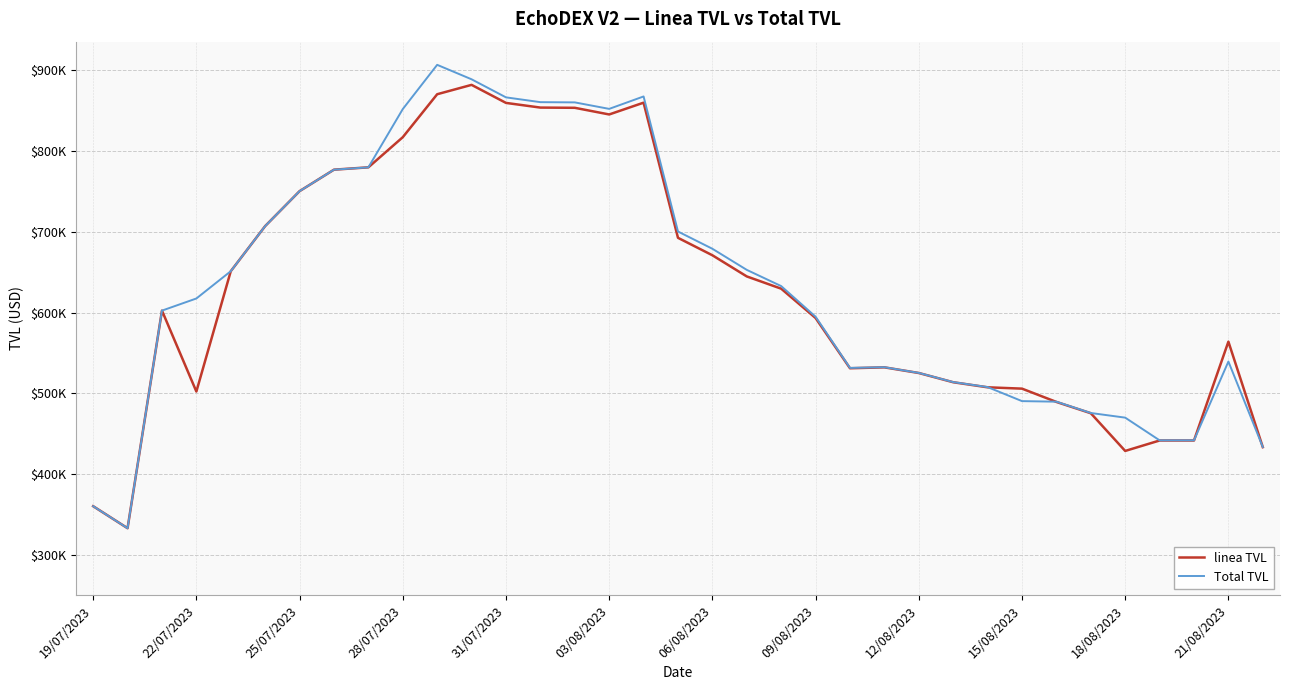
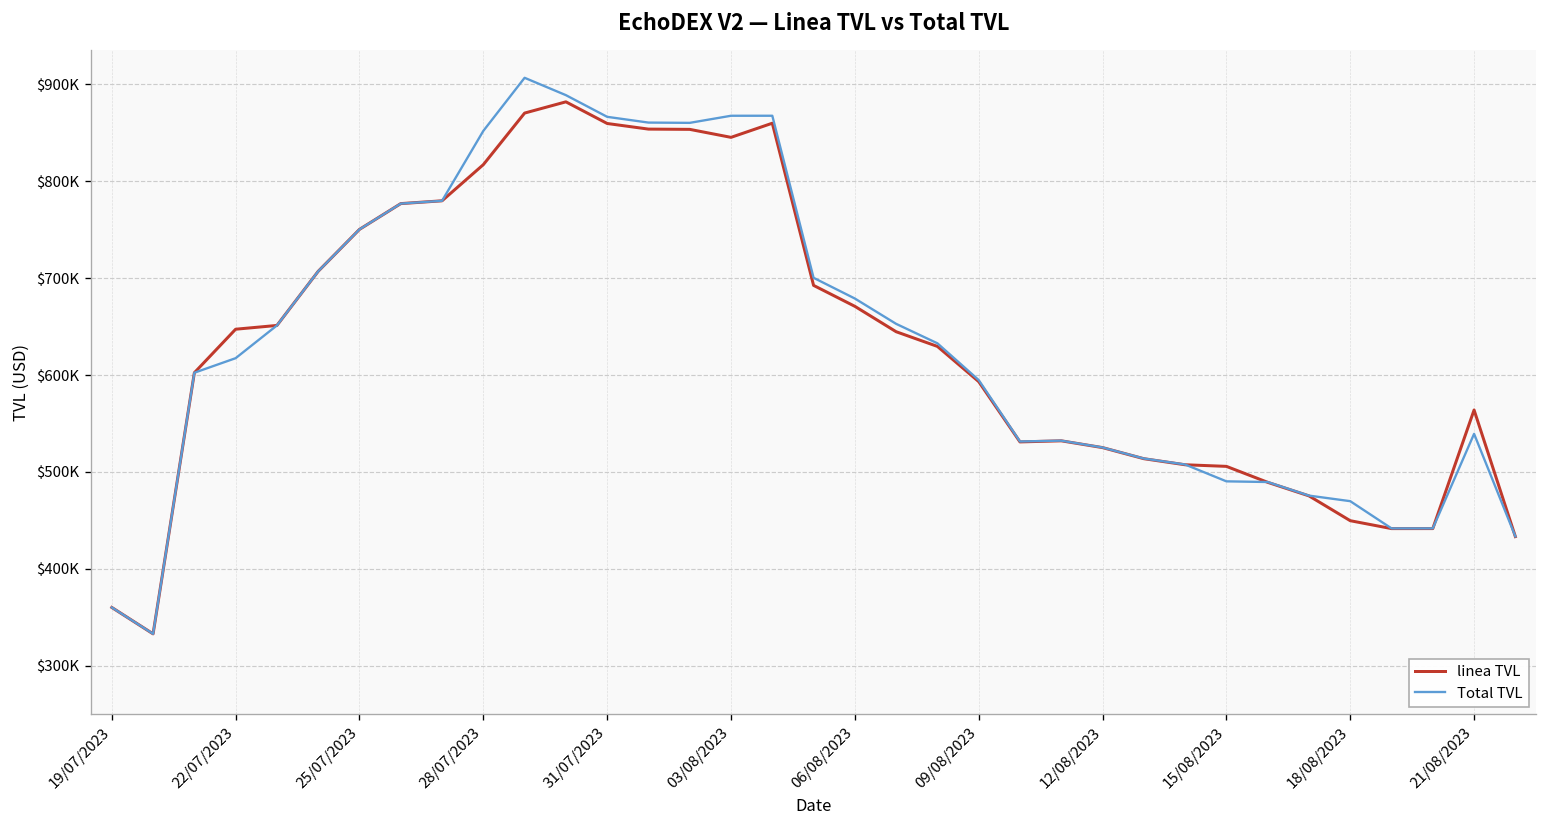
linea TVL, 22/07/2023: $500000 -> $650000
Total TVL, 03/08/2023: $850000 -> $870000
linea TVL, 18/08/2023: $430000 -> $450000
